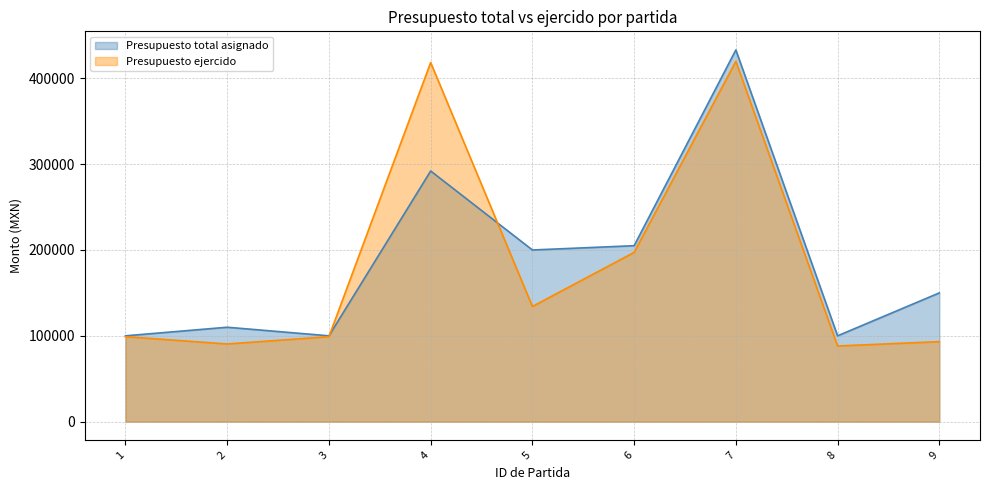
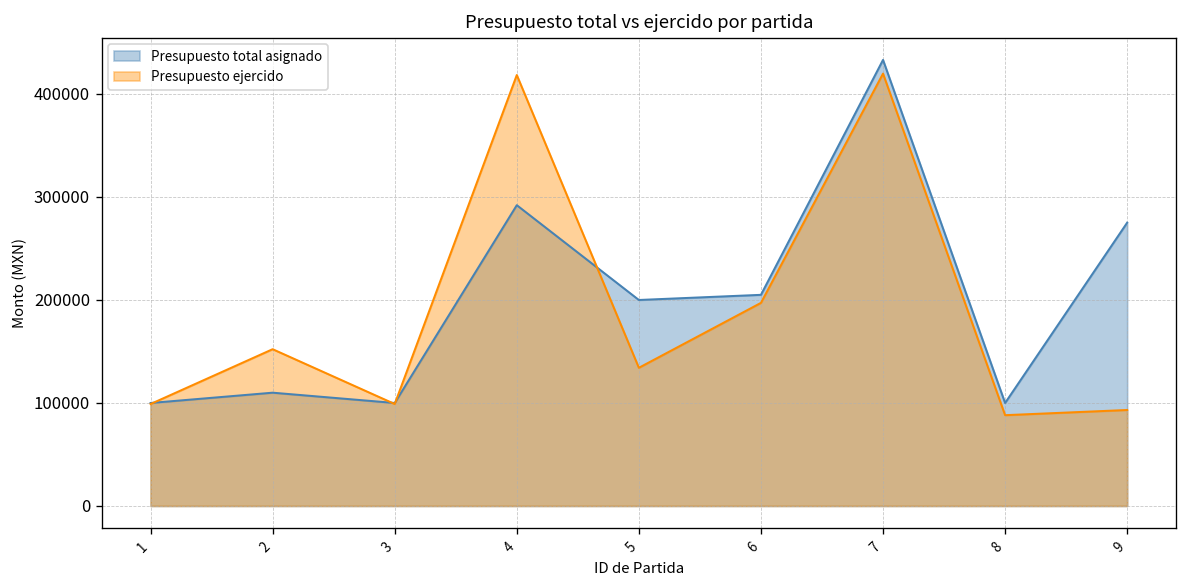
Presupuesto ejercido, 2: 90000 -> 150000
Presupuesto total asignado, 9: 150000 -> 280000
